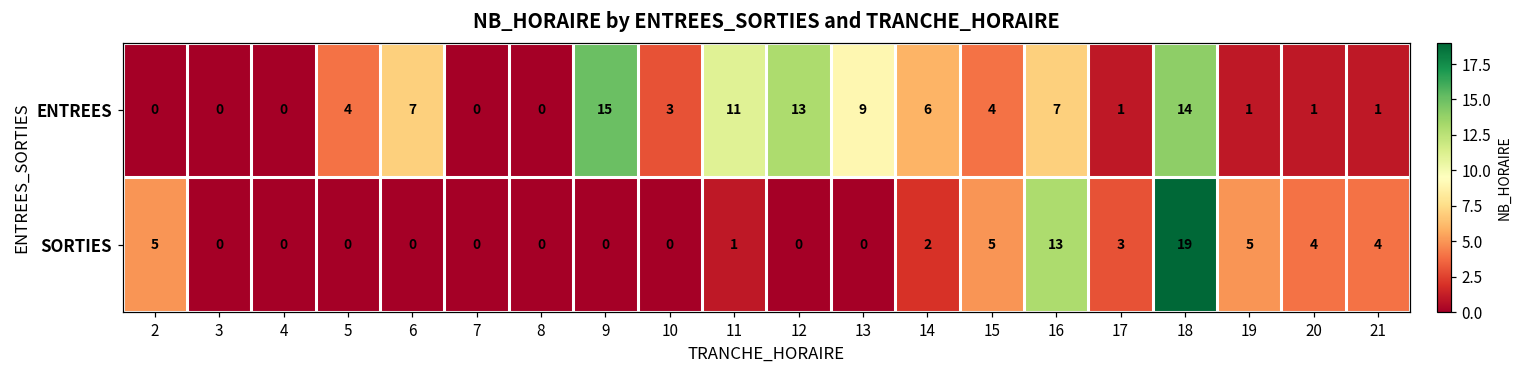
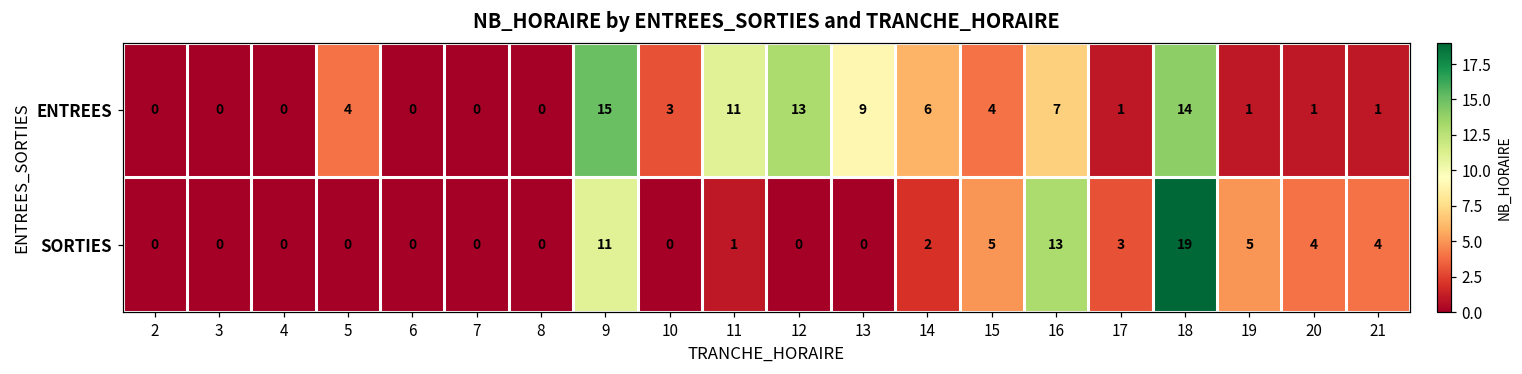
ENTREES, 6: 7 -> 0
SORTIES, 2: 5 -> 0
SORTIES, 9: 0 -> 11
